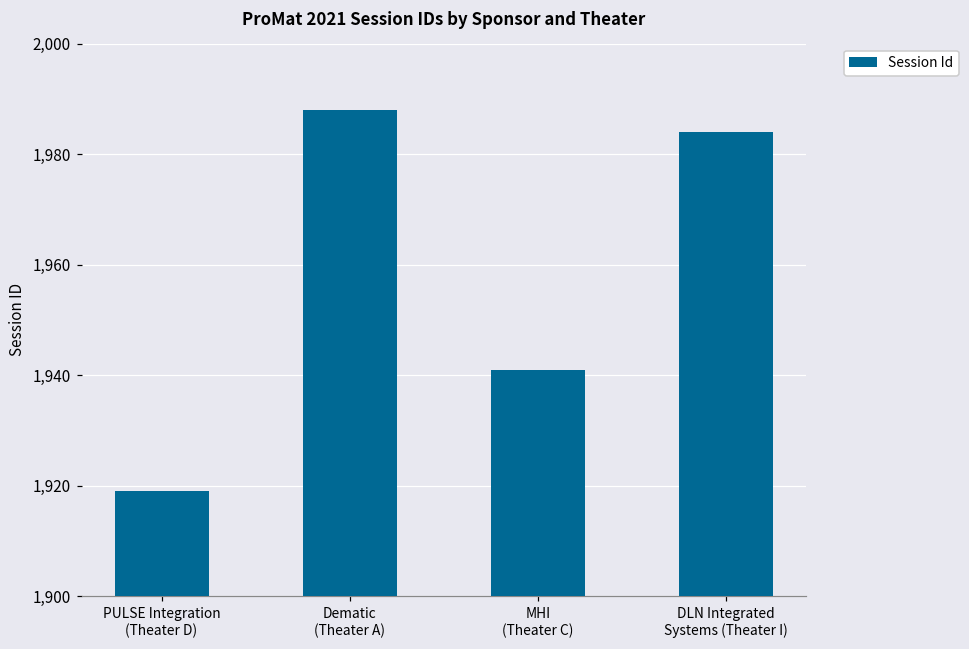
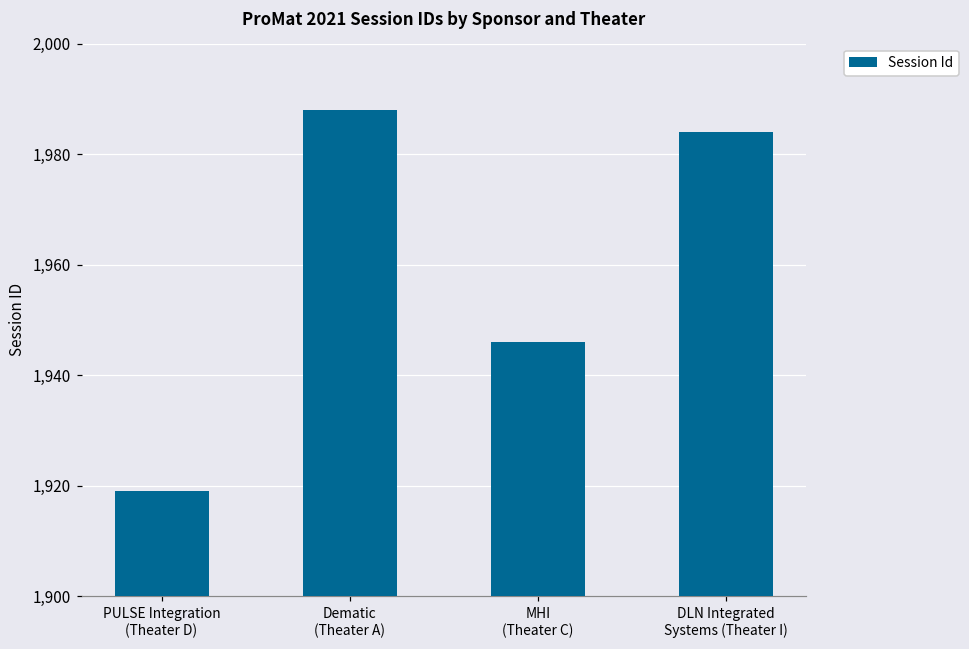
MHI (Theater C): 1,941 -> 1,946
